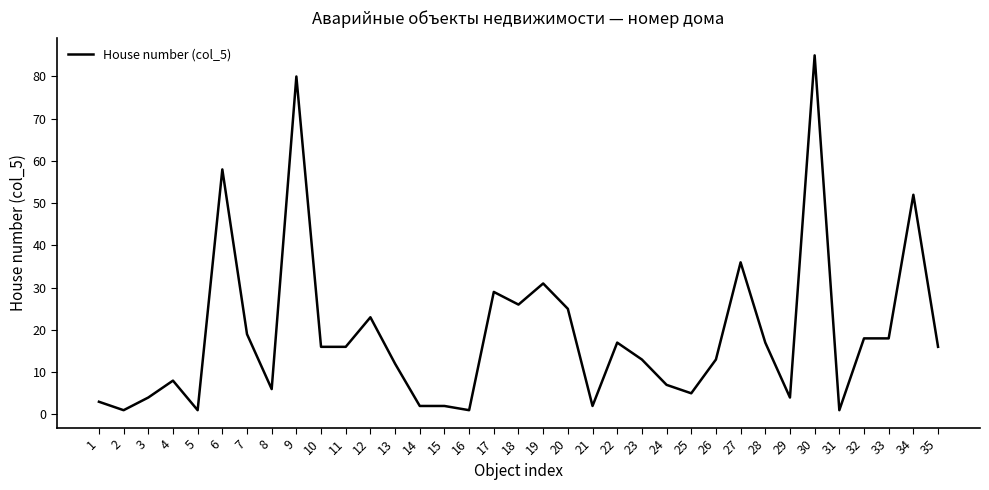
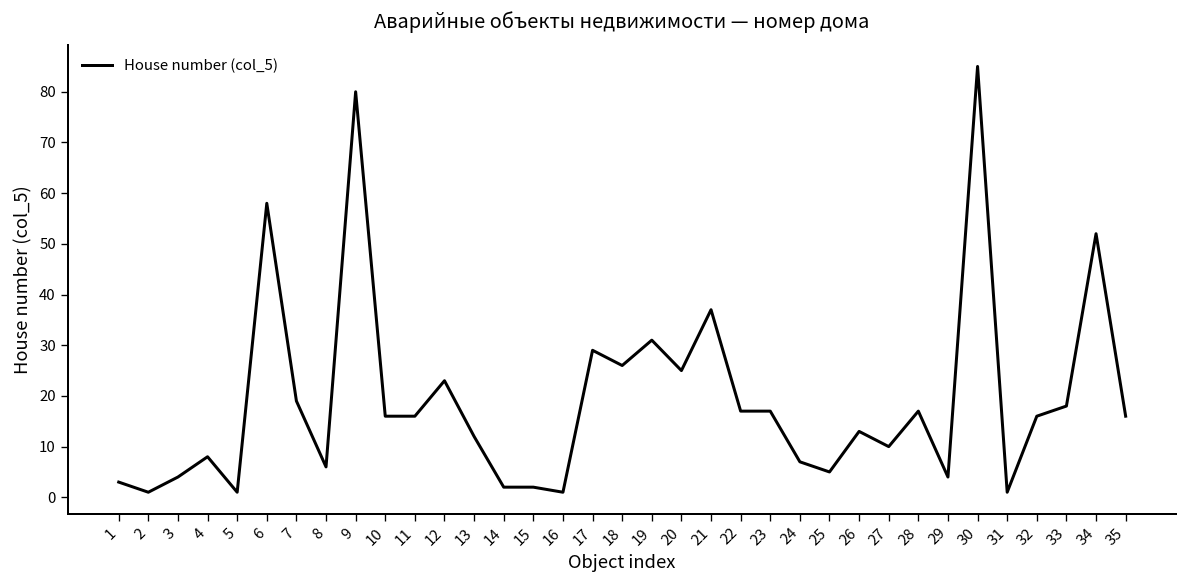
21: 2 -> 37
23: 13 -> 17
27: 36 -> 10
32: 18 -> 16
